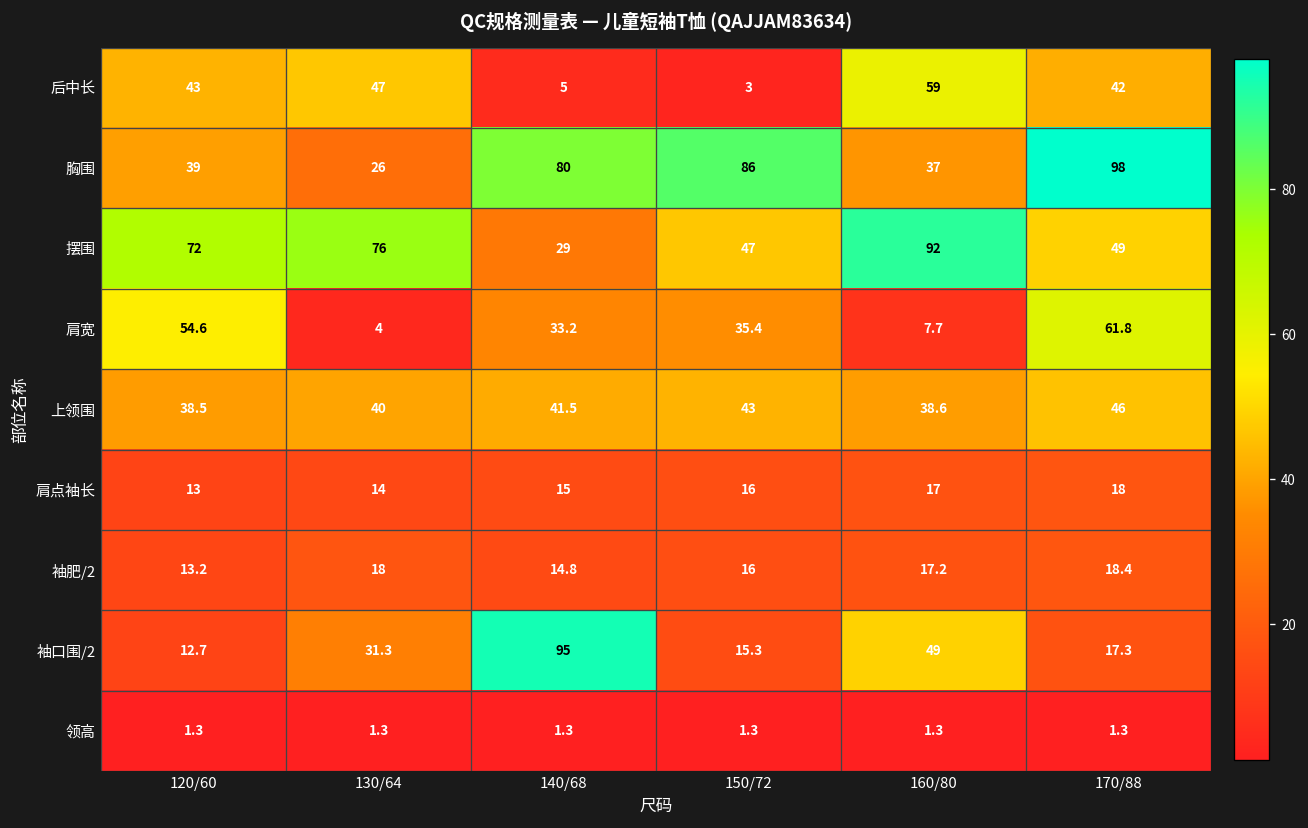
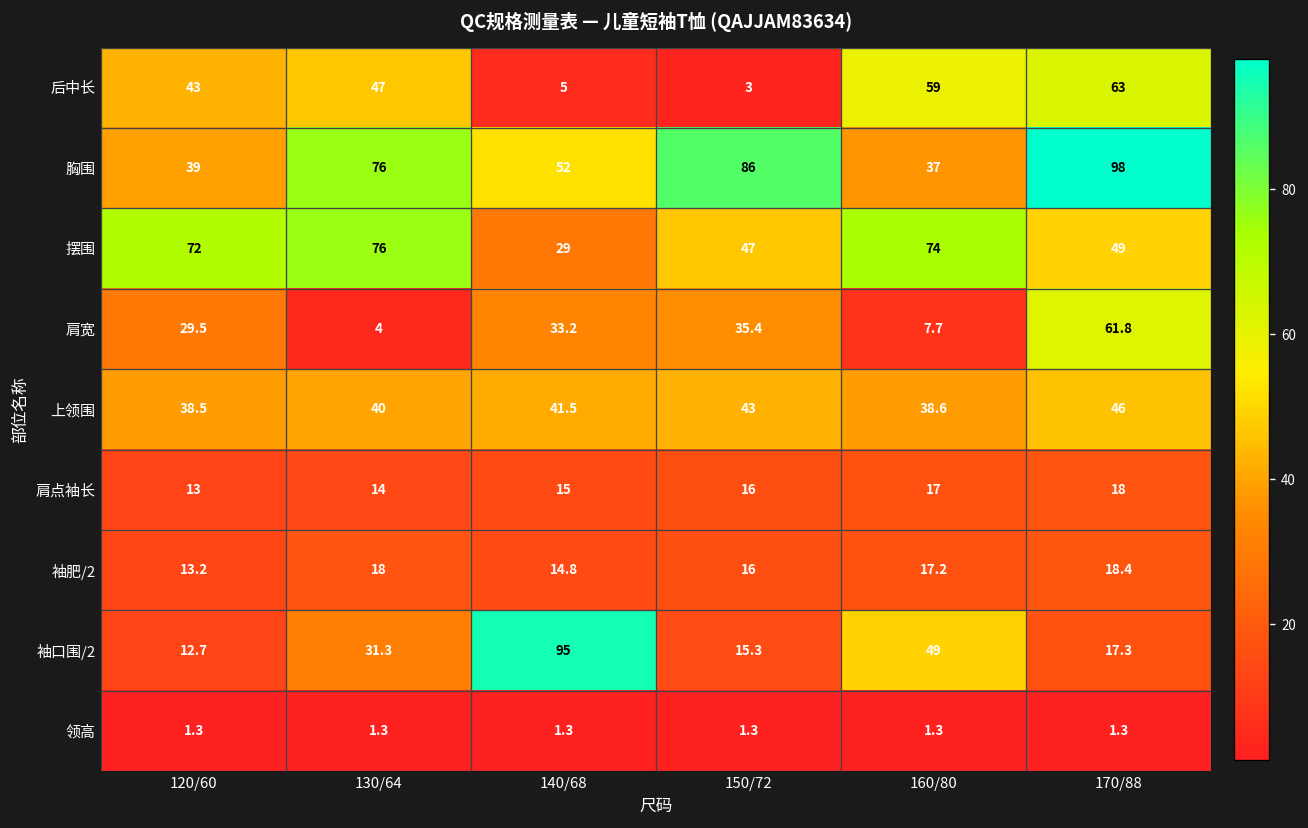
后中长, 170/88: 42 -> 63
胸围, 130/64: 26 -> 76
胸围, 140/68: 80 -> 52
摆围, 160/80: 92 -> 74
肩宽, 120/60: 54.6 -> 29.5
